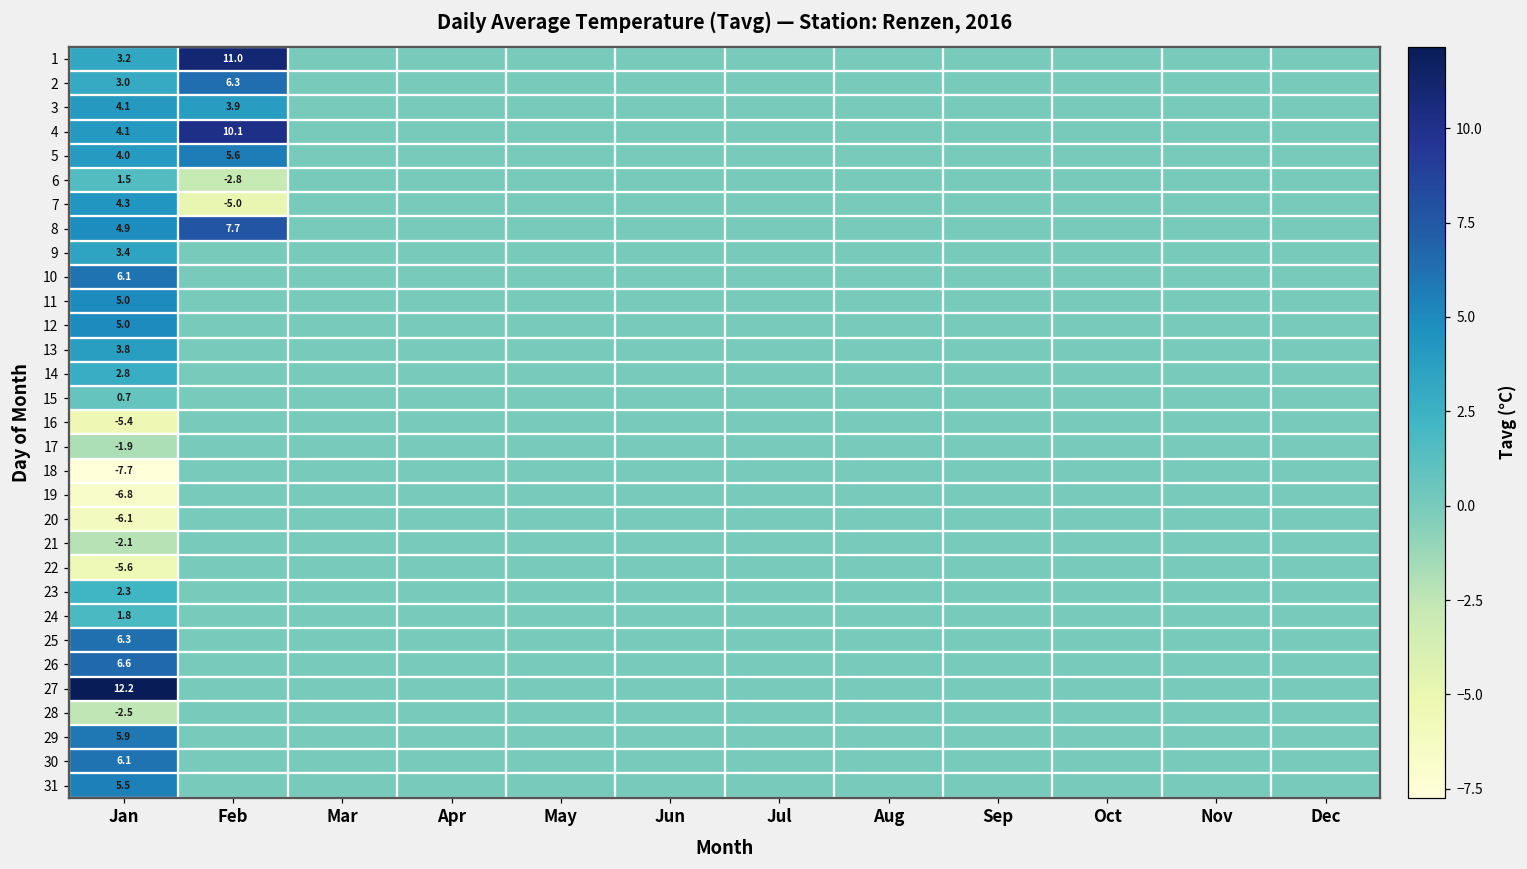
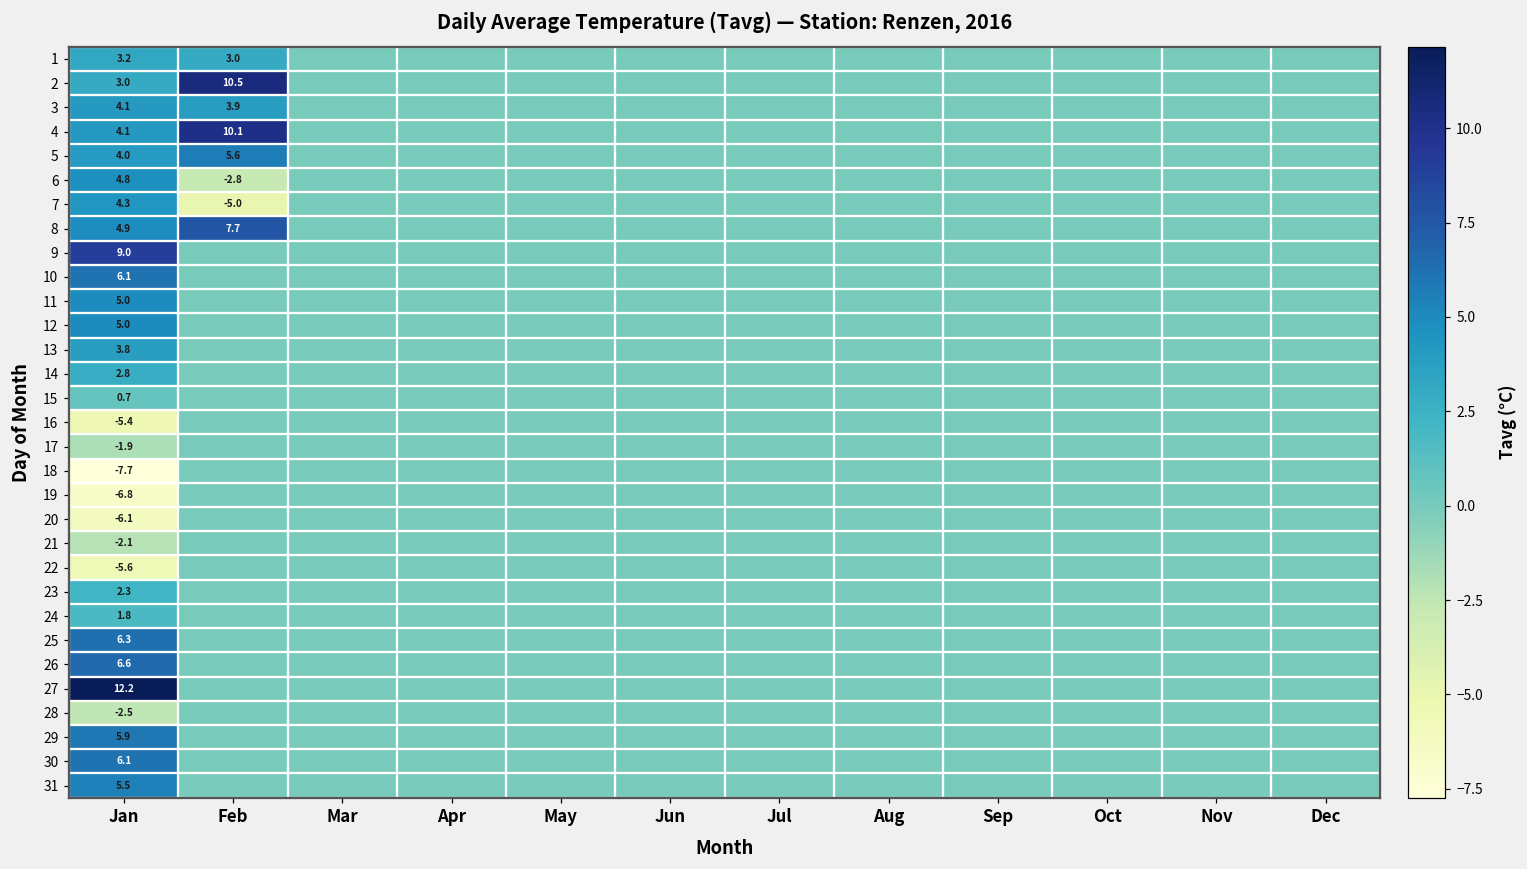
1, Feb: 11.0 -> 3.0
2, Feb: 6.3 -> 10.5
6, Jan: 1.5 -> 4.8
9, Jan: 3.4 -> 9.0
